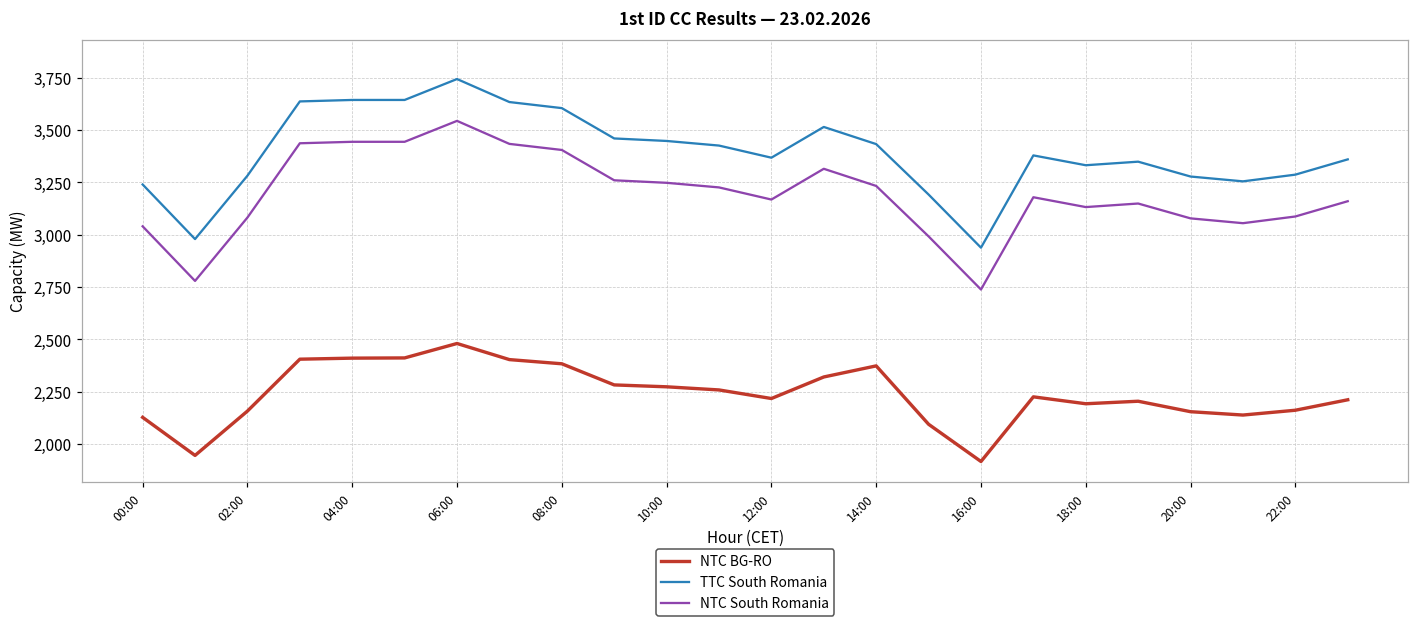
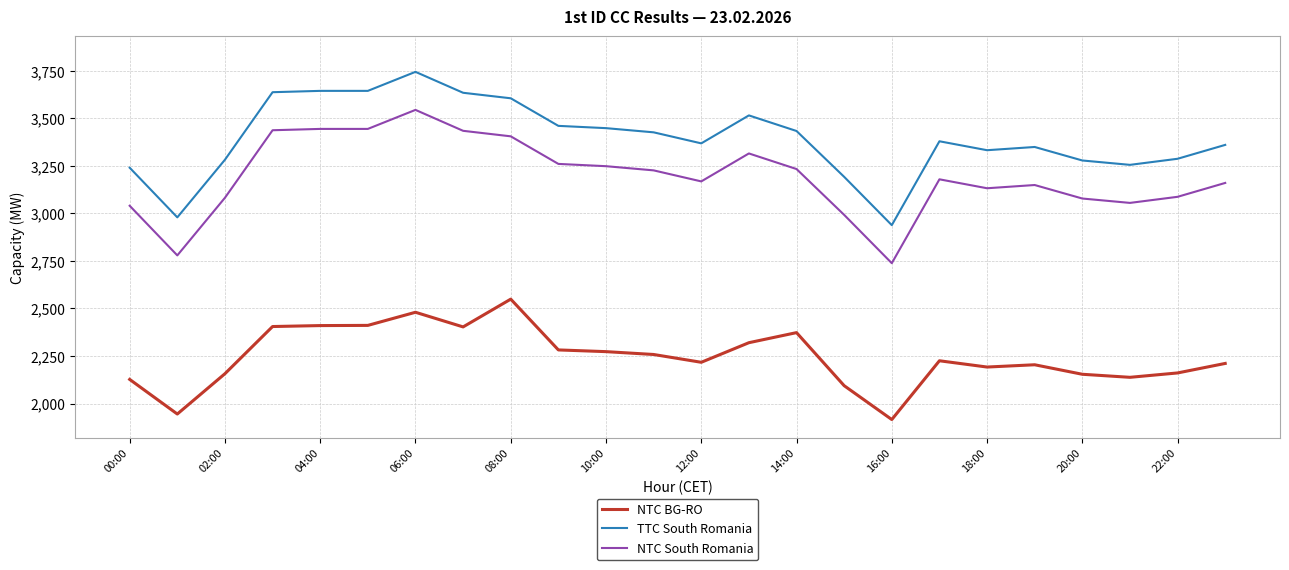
NTC BG-RO, 08:00: 2,380 -> 2,550
